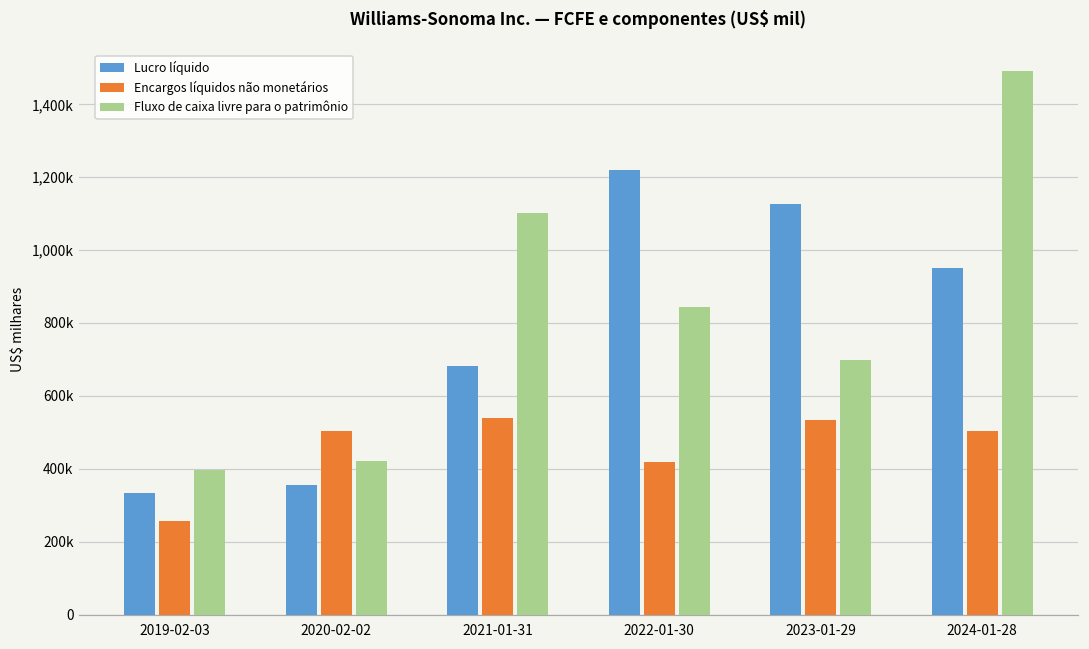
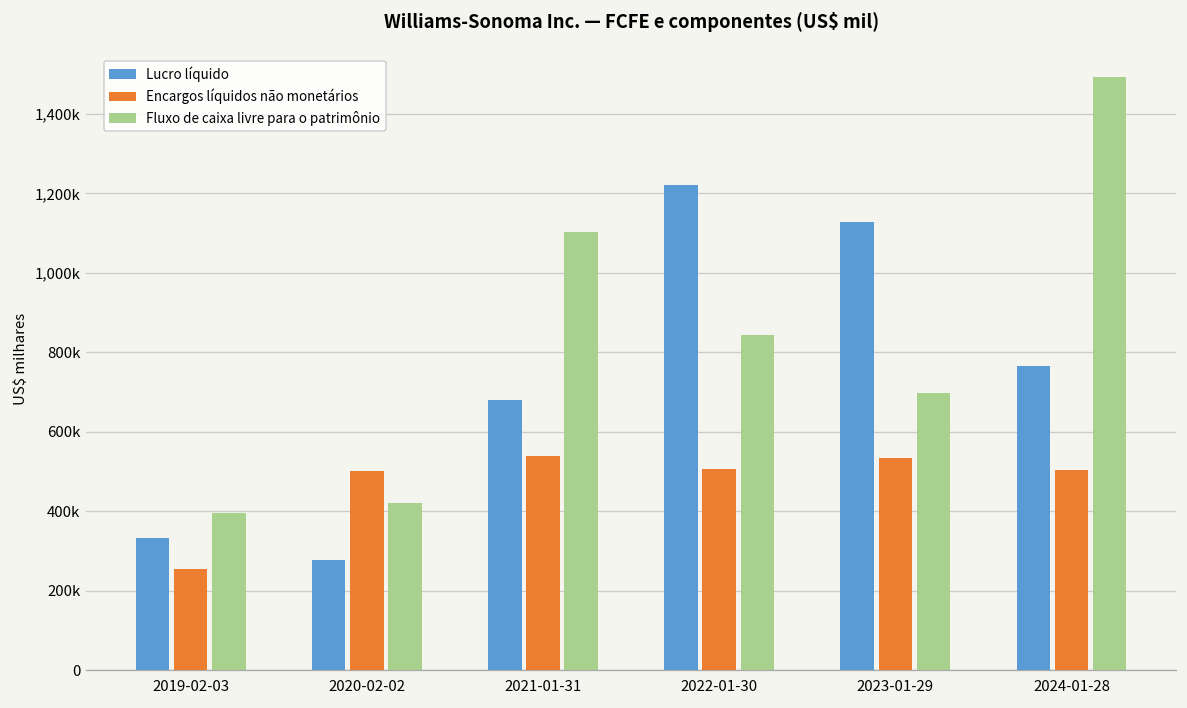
Lucro líquido, 2020-02-02: 360,000 -> 280,000
Encargos líquidos não monetários, 2022-01-30: 420,000 -> 510,000
Lucro líquido, 2024-01-28: 950,000 -> 770,000
